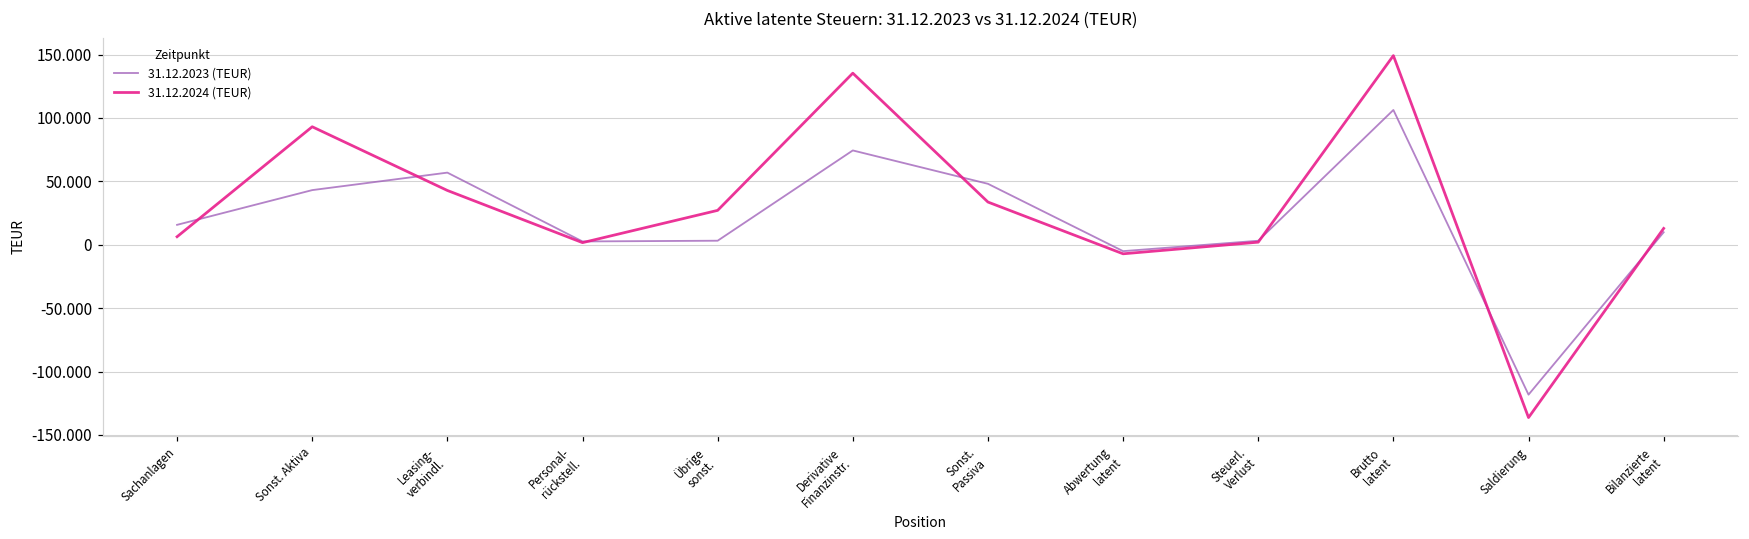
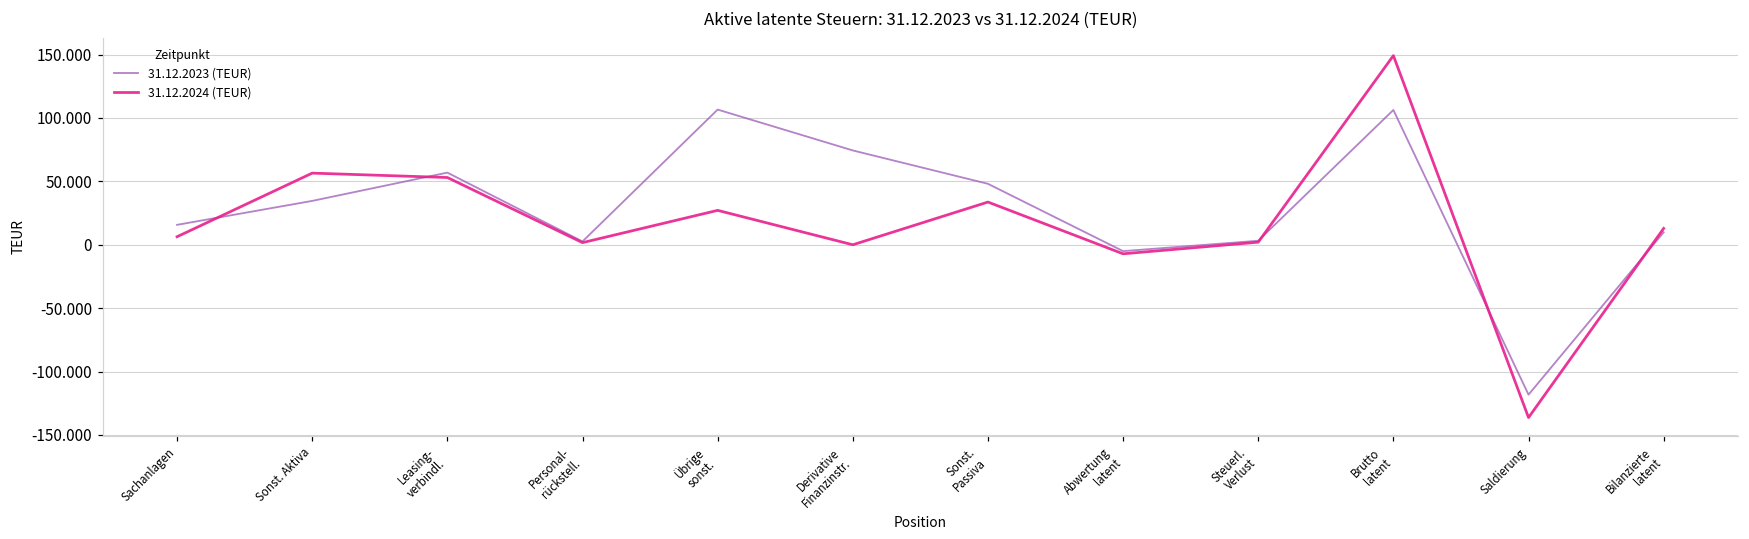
31.12.2023 (TEUR), Sonst. Aktiva: 43 -> 35
31.12.2024 (TEUR), Sonst. Aktiva: 93 -> 57
31.12.2024 (TEUR), Leasing- verbindl.: 43 -> 53
31.12.2023 (TEUR), Übrige sonst.: 3 -> 107
31.12.2024 (TEUR), Derivative Finanzinstr.: 135 -> 0
